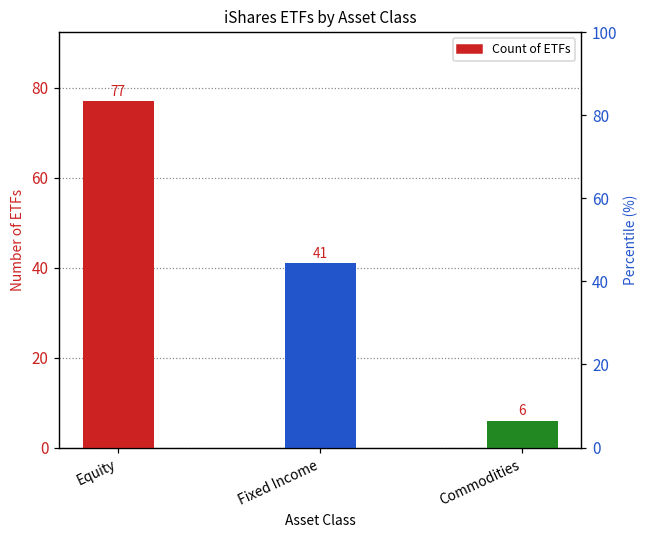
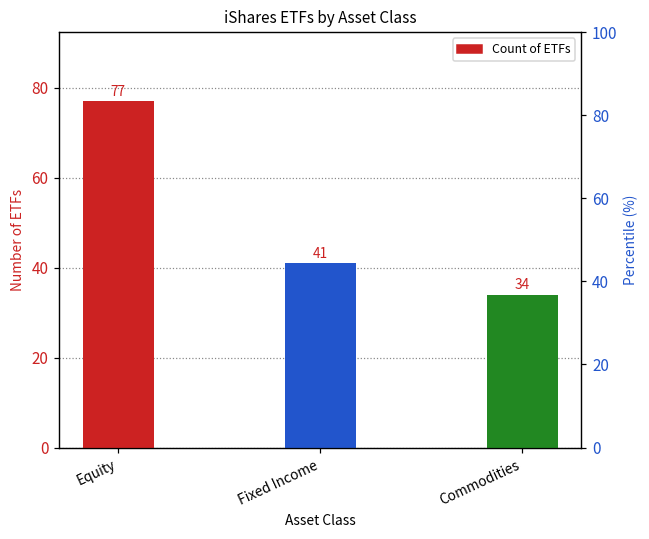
Commodities: 6 -> 34
